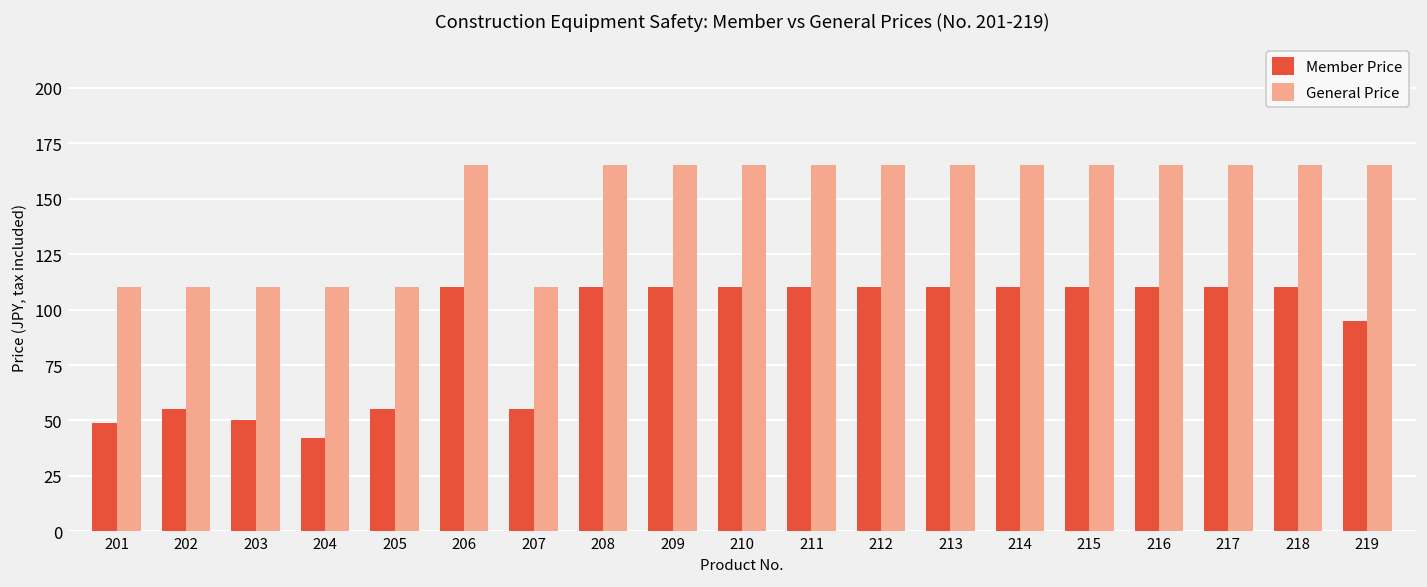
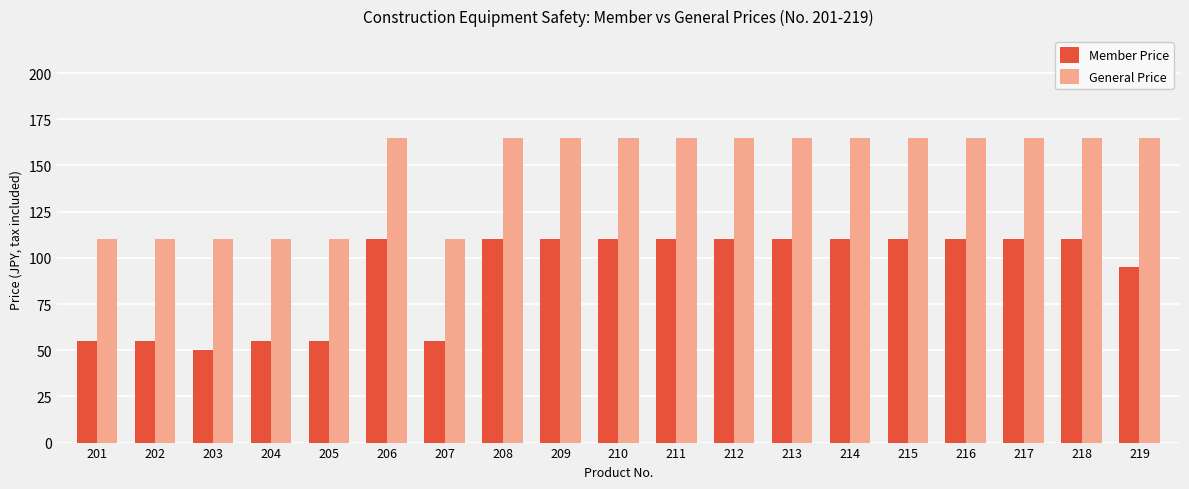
Member Price, 201: 49 -> 55
Member Price, 204: 42 -> 55
